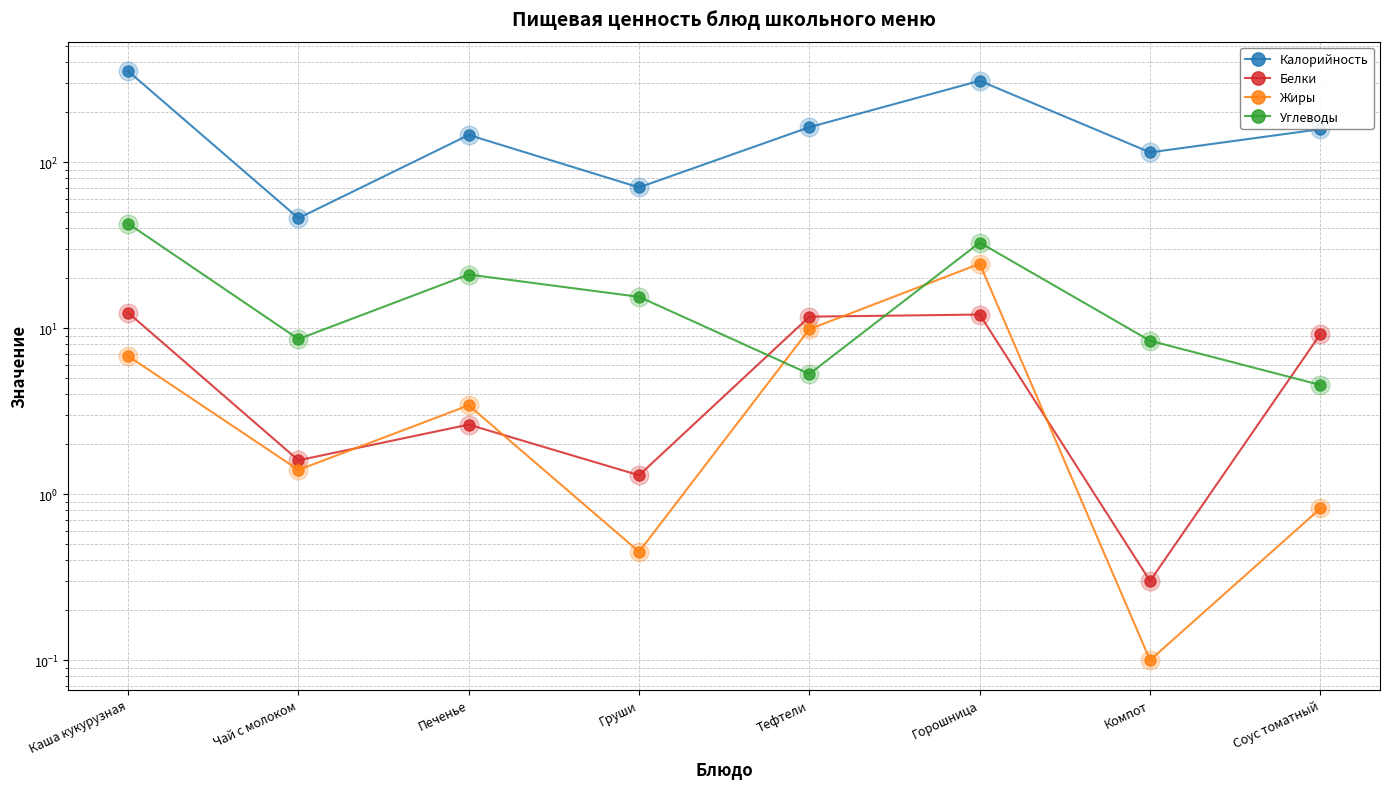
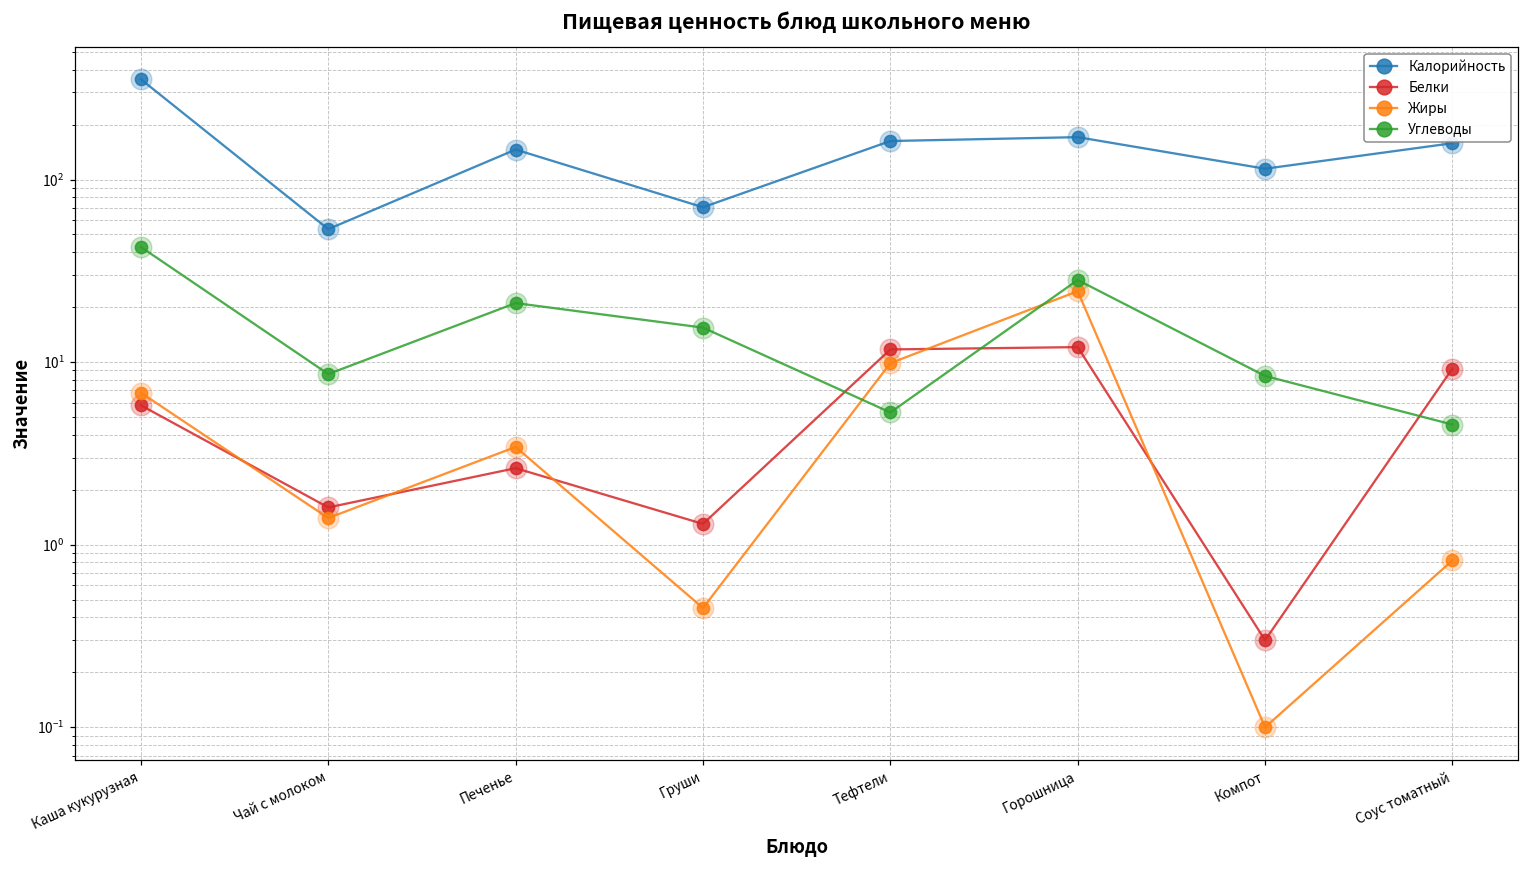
Белки, Каша кукурузная: 12 -> 5.8
Калорийность, Чай с молоком: 46 -> 54
Калорийность, Горошница: 310 -> 170
Углеводы, Горошница: 33 -> 28
